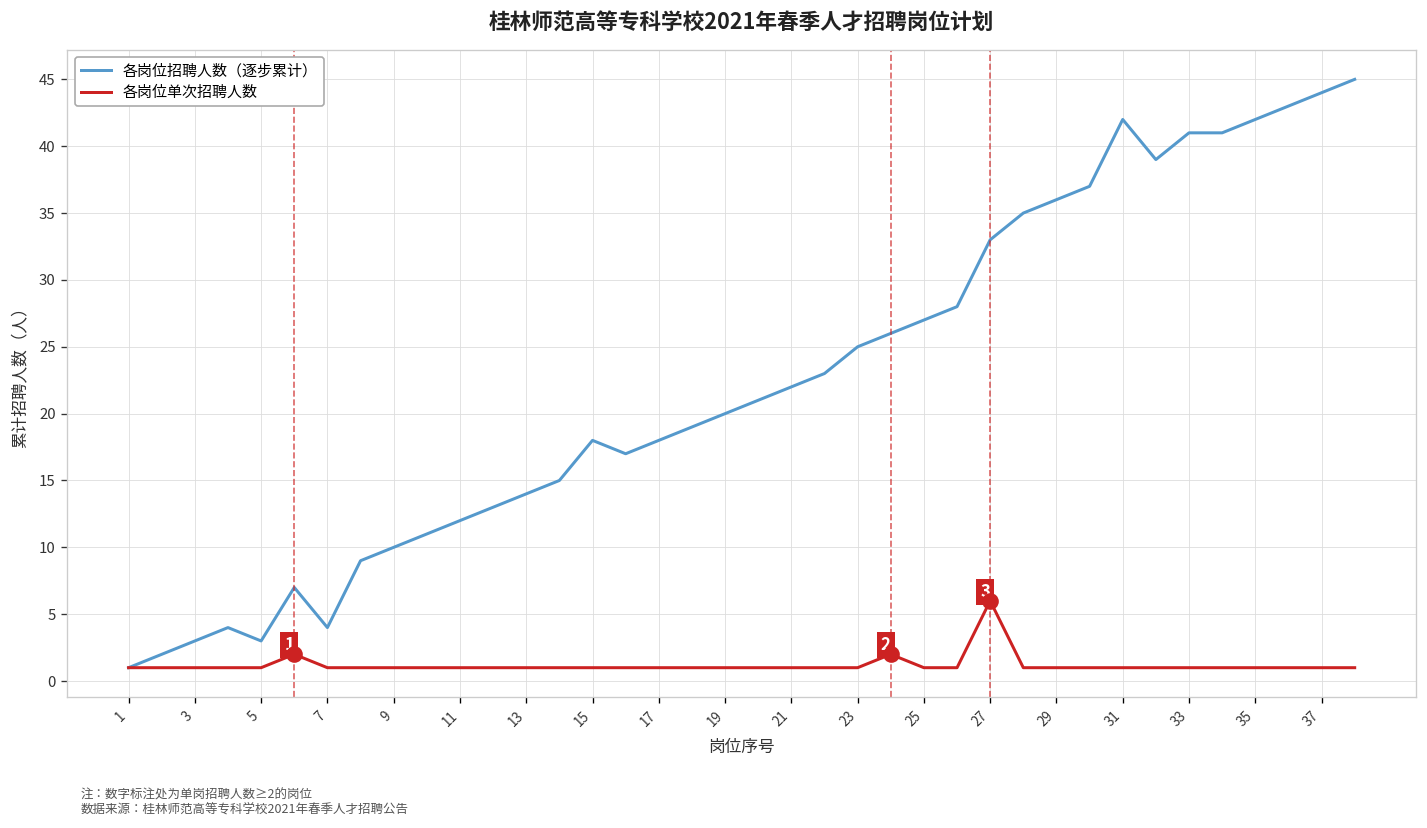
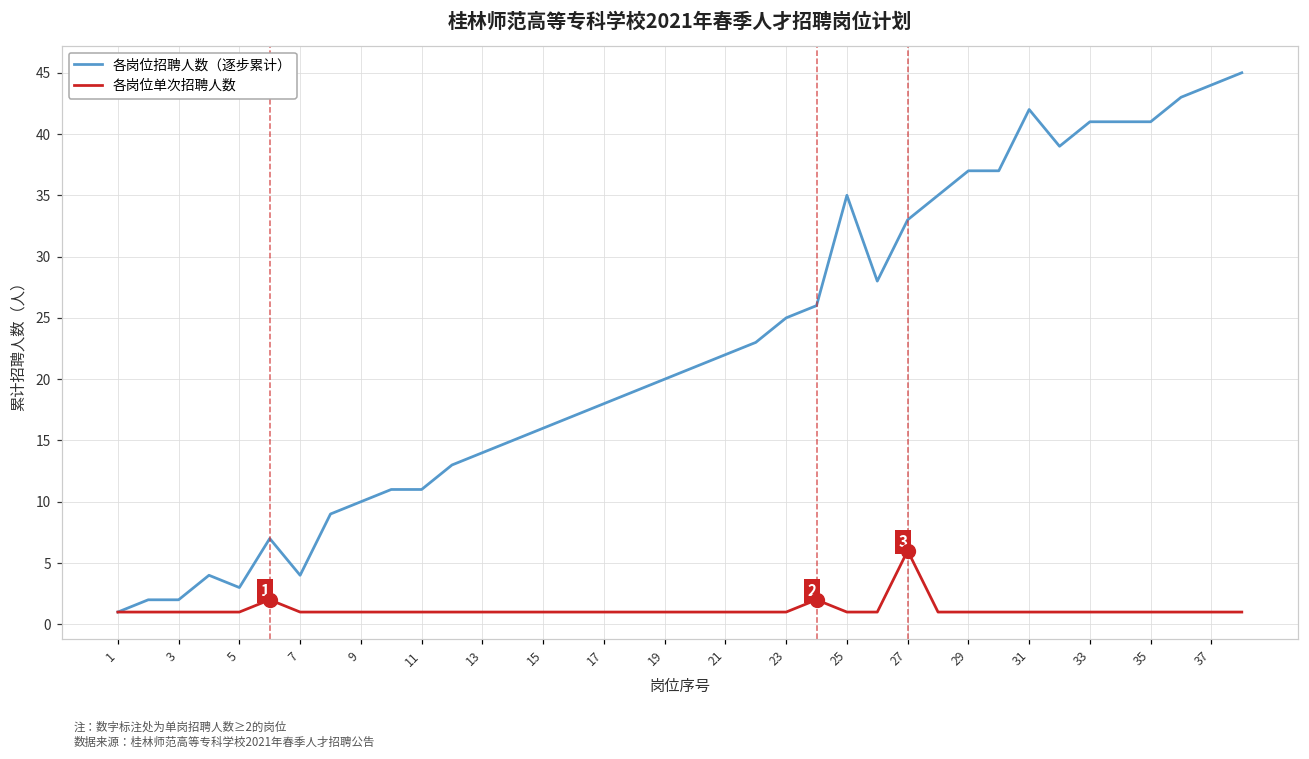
各岗位招聘人数（逐步累计）, 3: 3 -> 2
各岗位招聘人数（逐步累计）, 11: 12 -> 11
各岗位招聘人数（逐步累计）, 15: 18 -> 16
各岗位招聘人数（逐步累计）, 25: 27 -> 35
各岗位招聘人数（逐步累计）, 29: 36 -> 37
各岗位招聘人数（逐步累计）, 35: 42 -> 41
